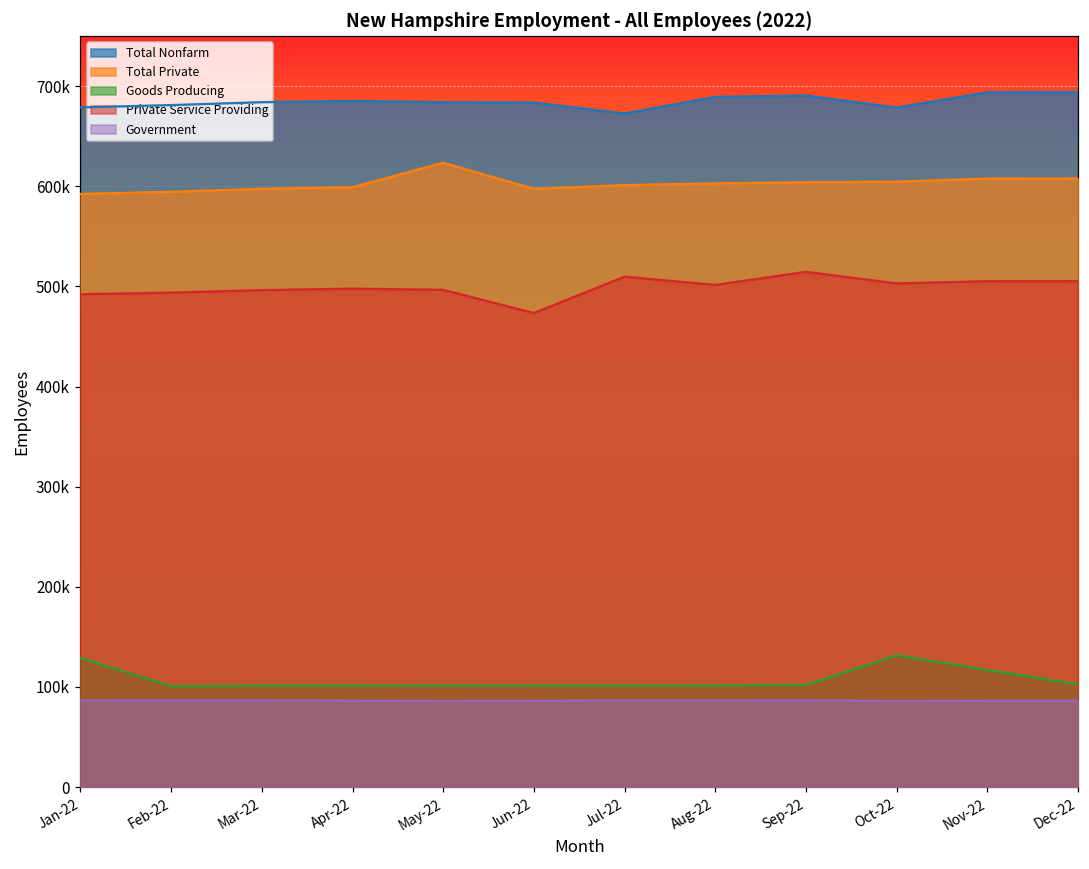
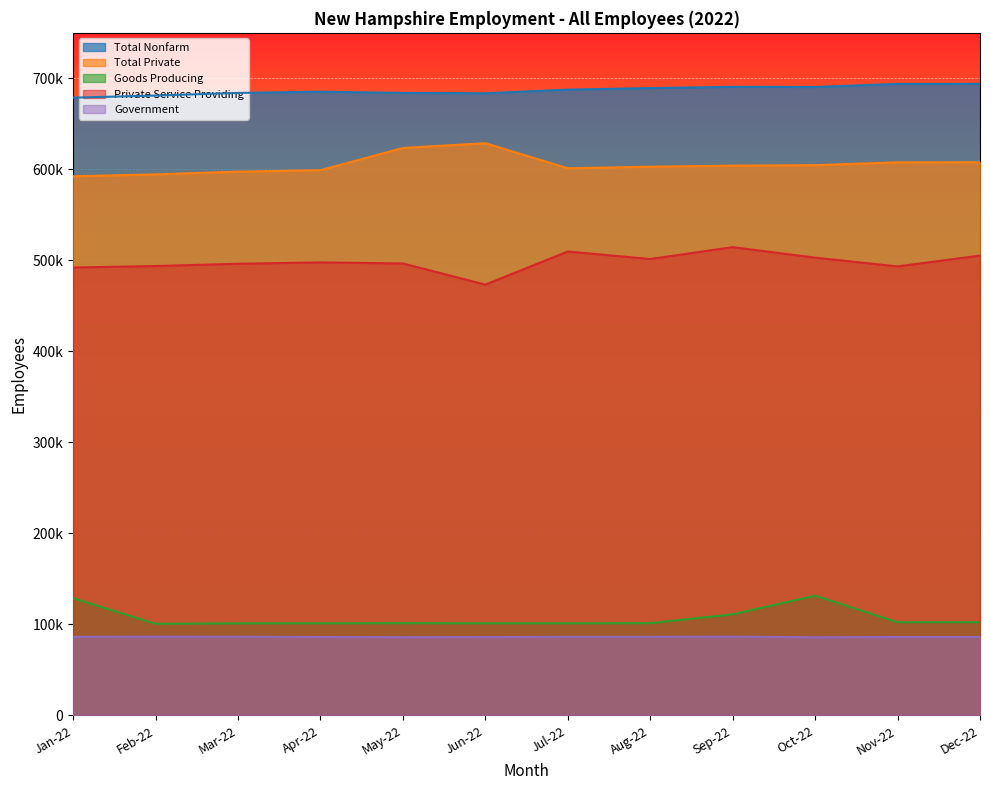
Total Private, Jun-22: 600000 -> 630000
Total Nonfarm, Jul-22: 670000 -> 690000
Goods Producing, Sep-22: 100000 -> 110000
Total Nonfarm, Oct-22: 680000 -> 690000
Goods Producing, Nov-22: 120000 -> 100000
Private Service Providing, Nov-22: 510000 -> 490000
